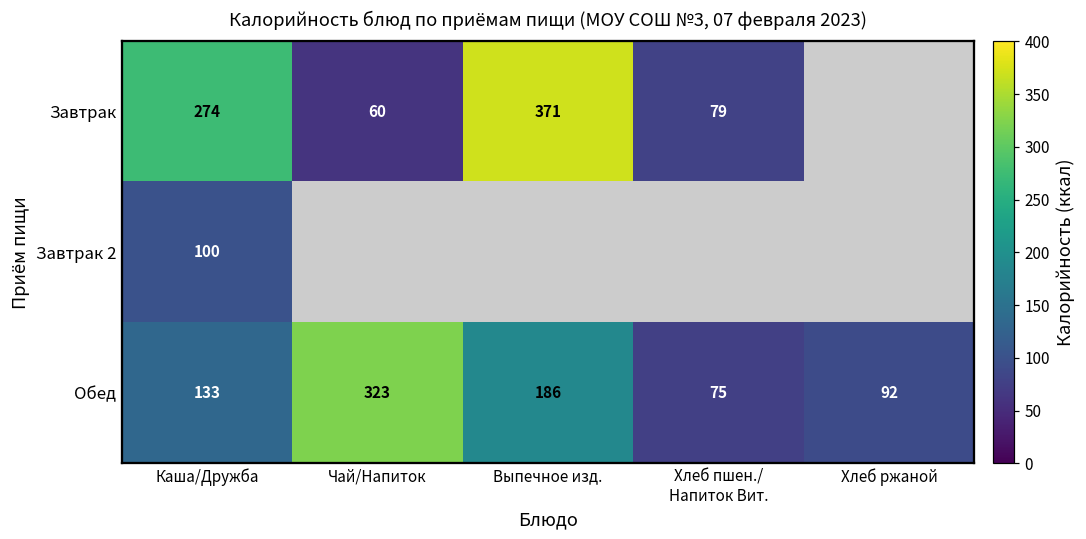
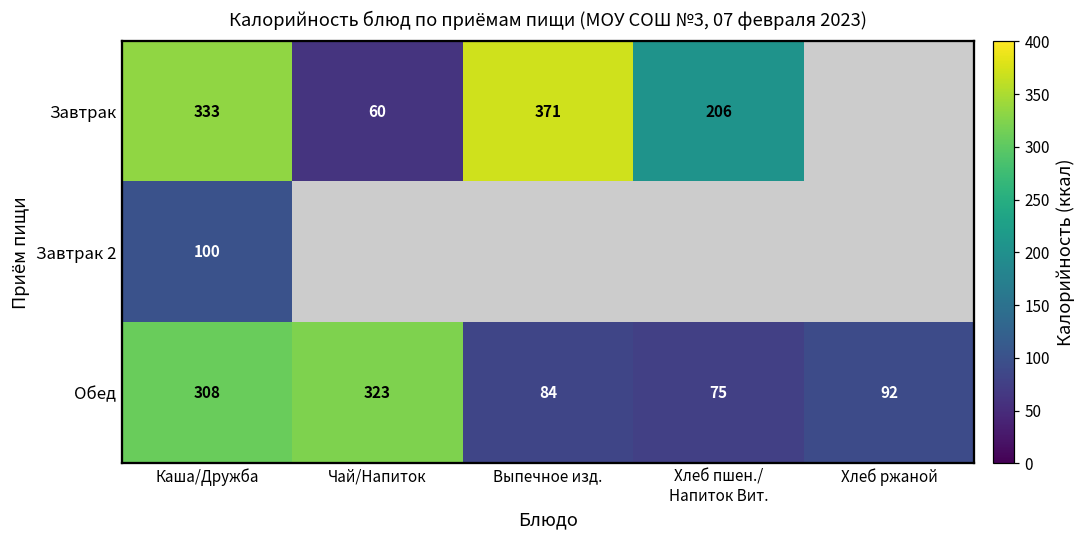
Завтрак, Каша/Дружба: 274 -> 333
Завтрак, Хлеб пшен./ Напиток Вит.: 79 -> 206
Обед, Каша/Дружба: 133 -> 308
Обед, Выпечное изд.: 186 -> 84
